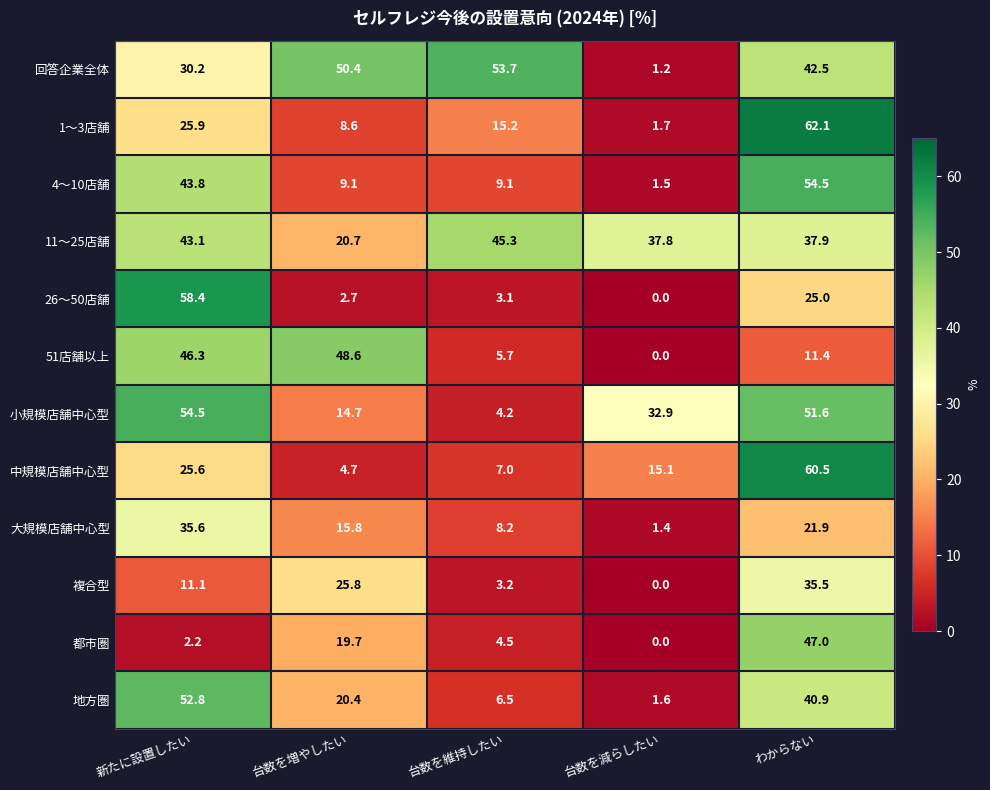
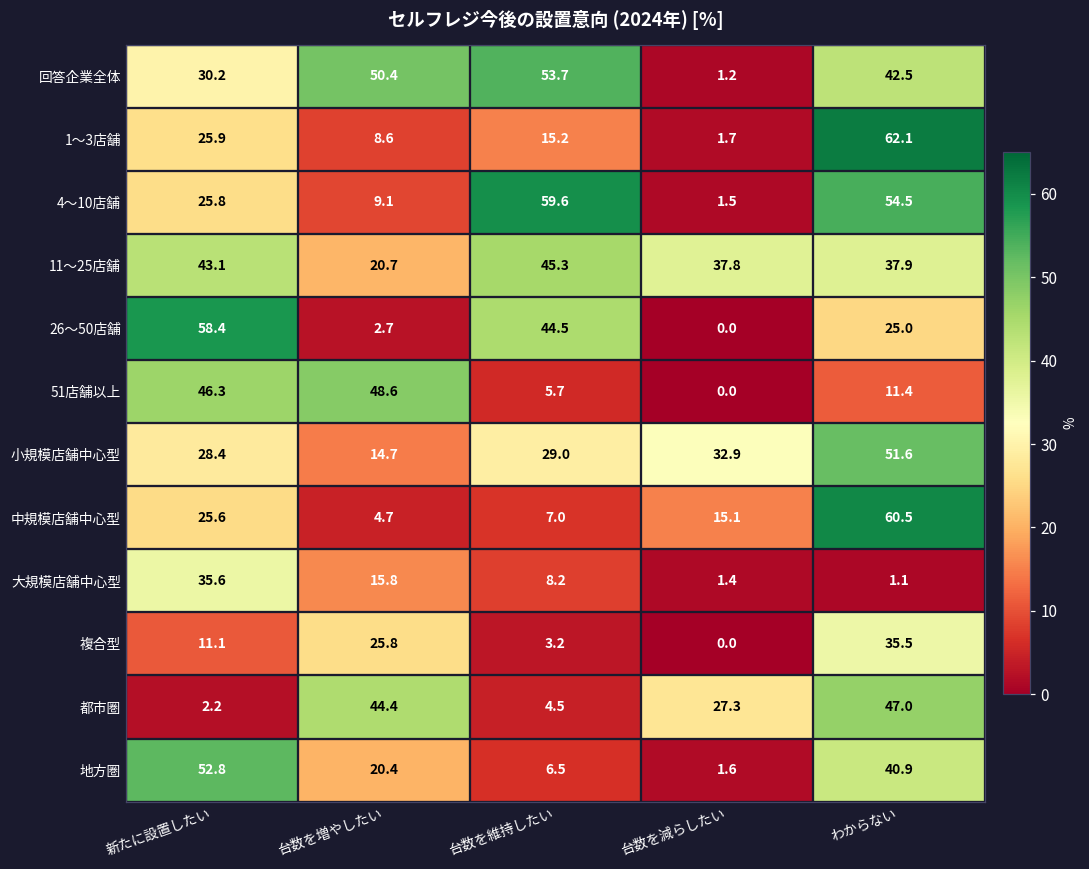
4〜10店舗, 新たに設置したい: 43.8 -> 25.8
4〜10店舗, 台数を維持したい: 9.1 -> 59.6
26〜50店舗, 台数を維持したい: 3.1 -> 44.5
小規模店舗中心型, 新たに設置したい: 54.5 -> 28.4
小規模店舗中心型, 台数を維持したい: 4.2 -> 29.0
大規模店舗中心型, わからない: 21.9 -> 1.1
都市圏, 台数を増やしたい: 19.7 -> 44.4
都市圏, 台数を減らしたい: 0.0 -> 27.3
